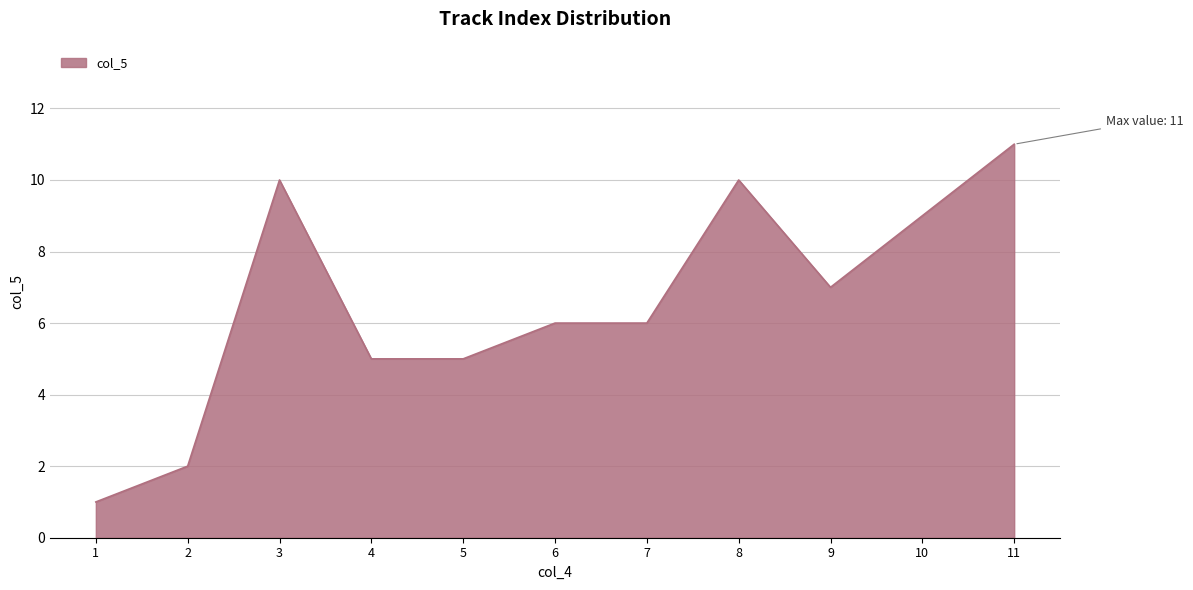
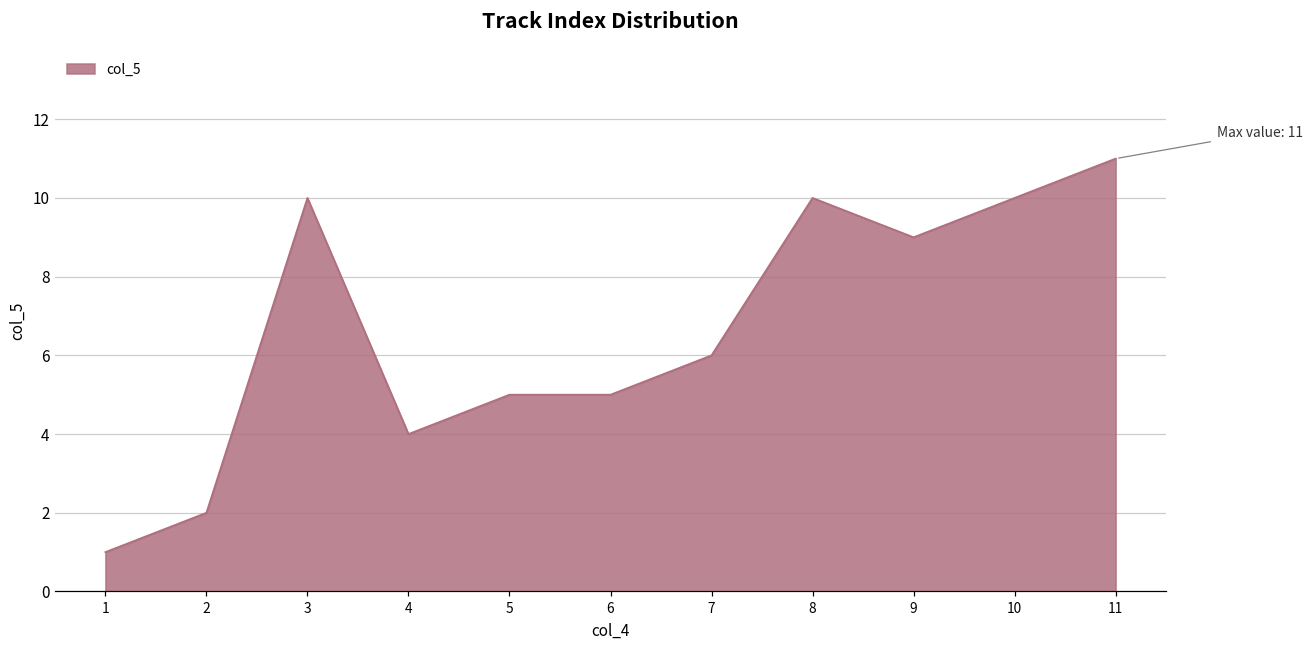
4: 5 -> 4
6: 6 -> 5
9: 7 -> 9
10: 9 -> 10
